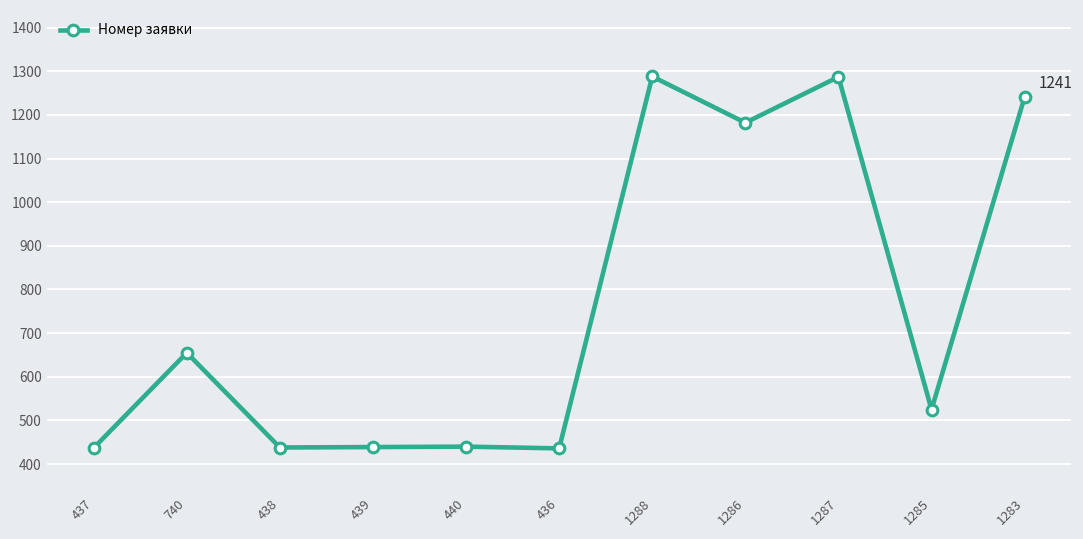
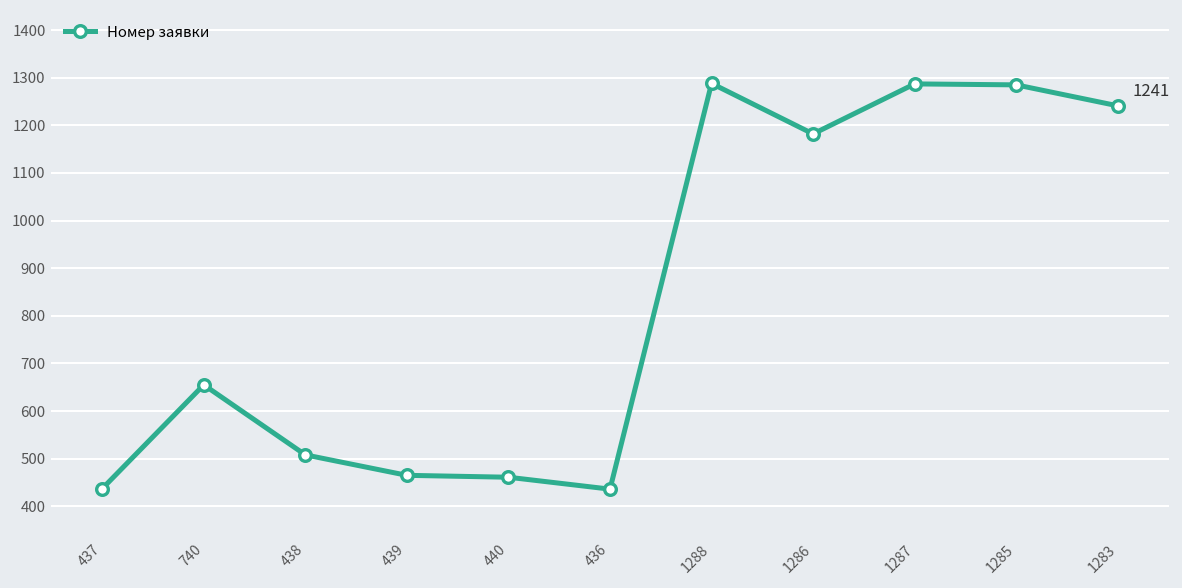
438: 440 -> 510
439: 440 -> 470
440: 440 -> 460
1285: 530 -> 1290
